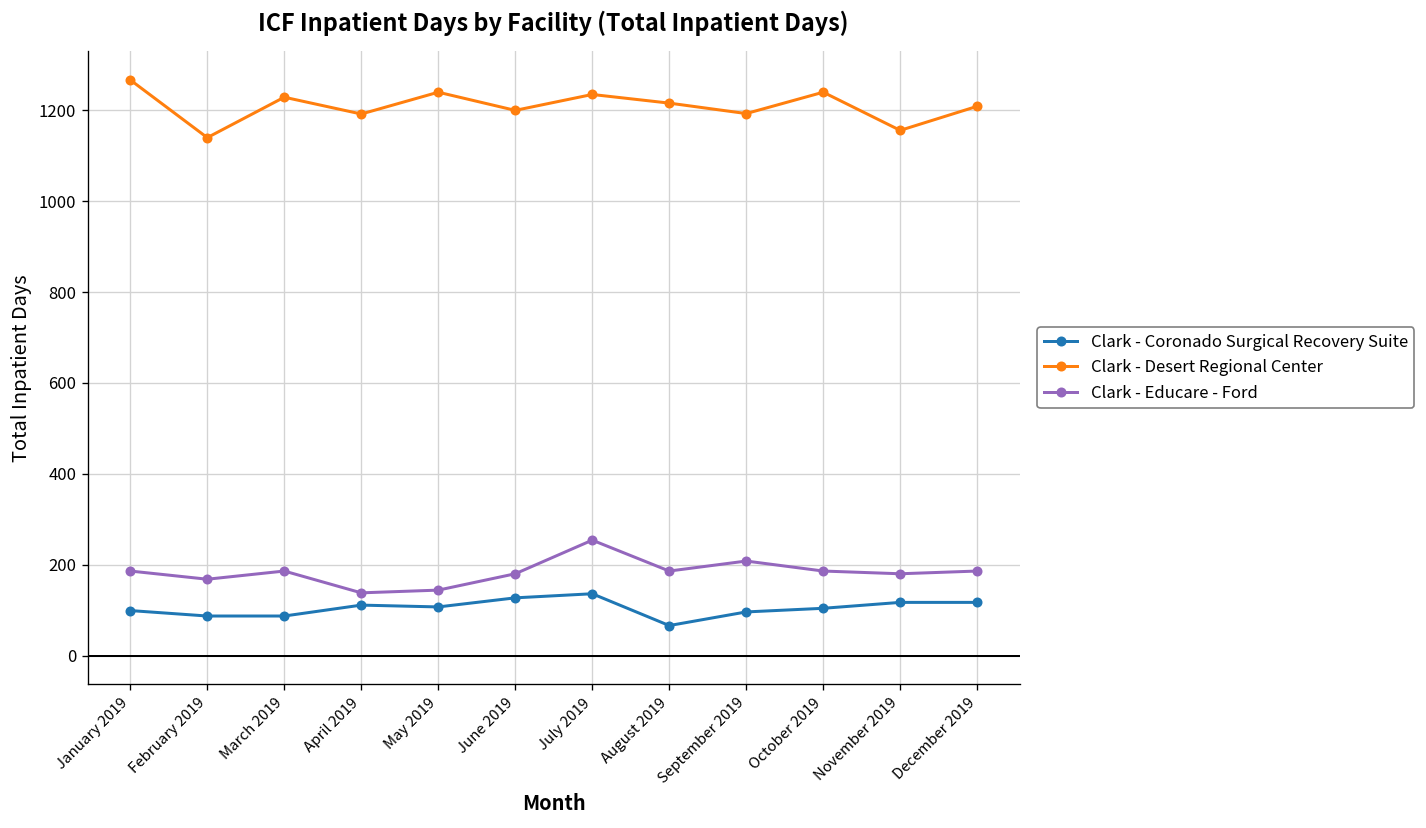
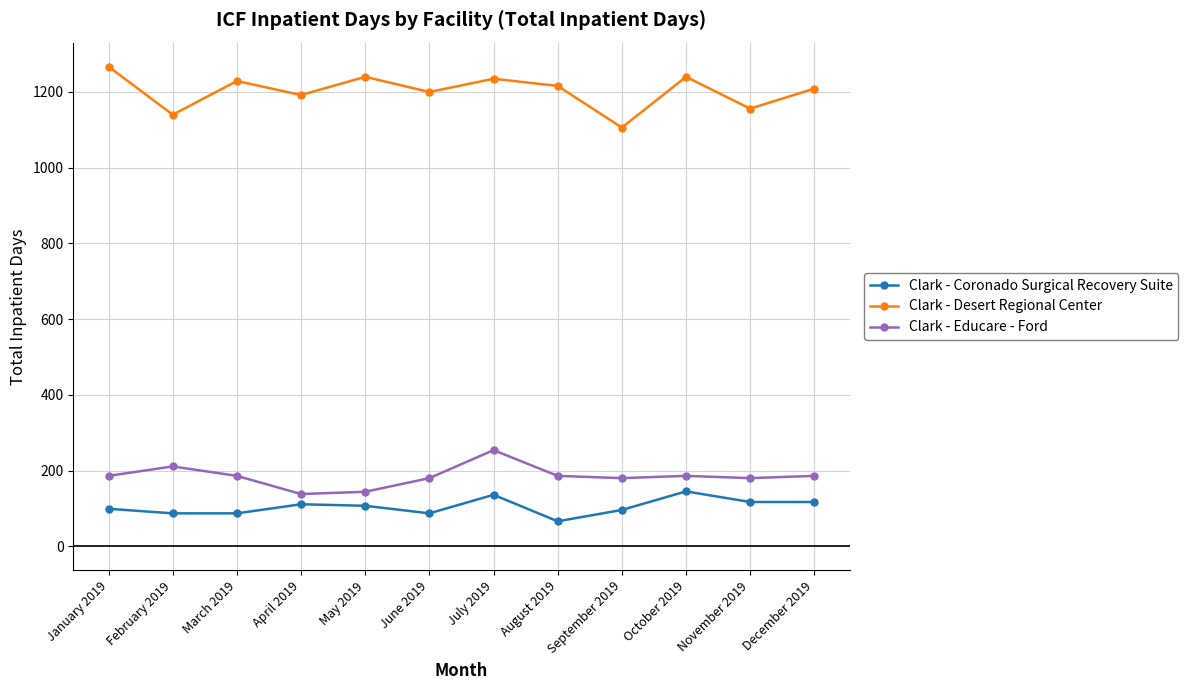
Clark - Educare - Ford, February 2019: 170 -> 210
Clark - Coronado Surgical Recovery Suite, June 2019: 130 -> 90
Clark - Desert Regional Center, September 2019: 1190 -> 1110
Clark - Educare - Ford, September 2019: 210 -> 180
Clark - Coronado Surgical Recovery Suite, October 2019: 100 -> 150
